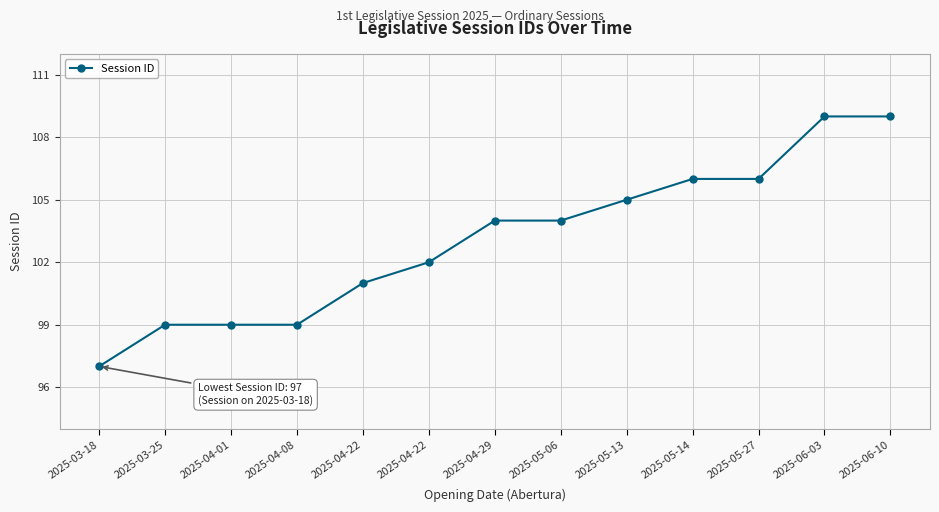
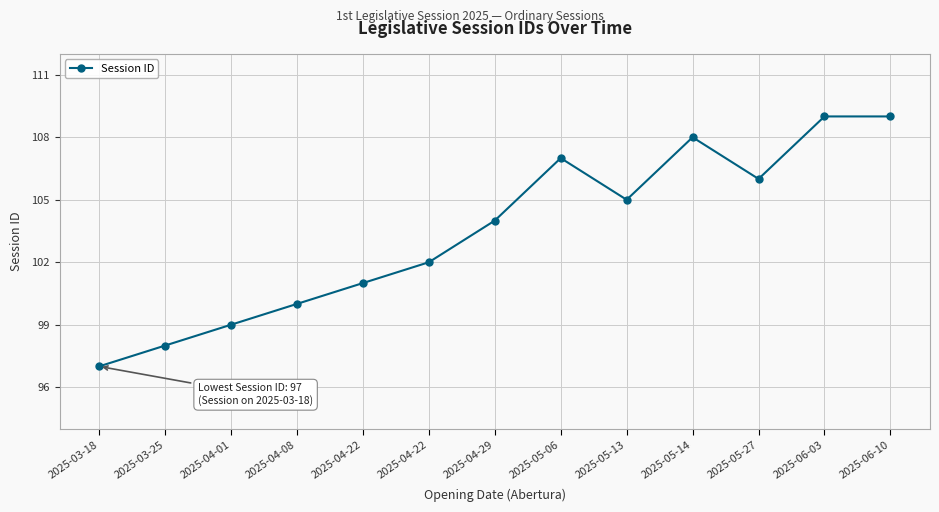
2025-03-25: 99 -> 98
2025-04-08: 99 -> 100
2025-05-06: 104 -> 107
2025-05-14: 106 -> 108
